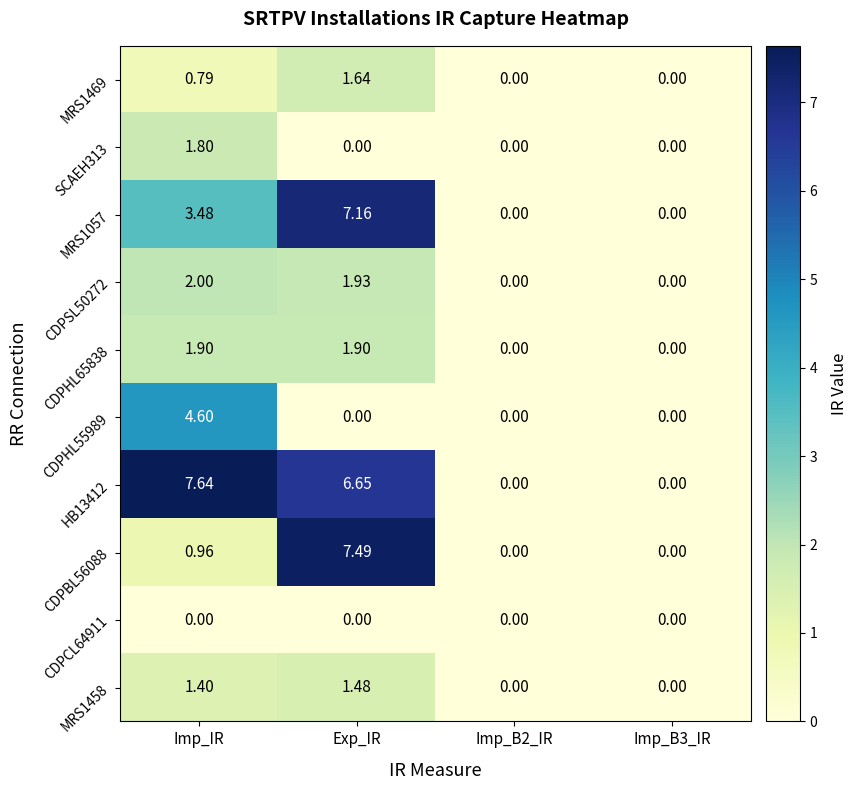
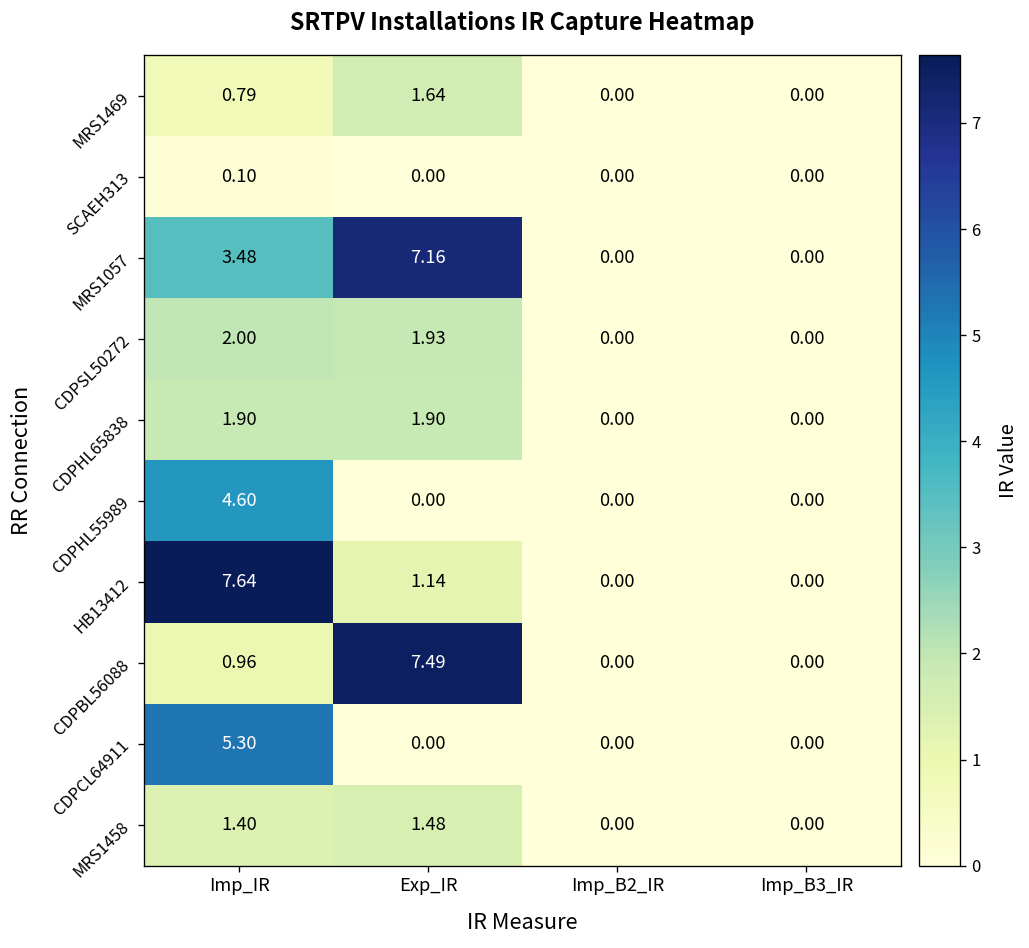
SCAEH313, Imp_IR: 1.80 -> 0.10
HB13412, Exp_IR: 6.65 -> 1.14
CDPCL64911, Imp_IR: 0.00 -> 5.30
